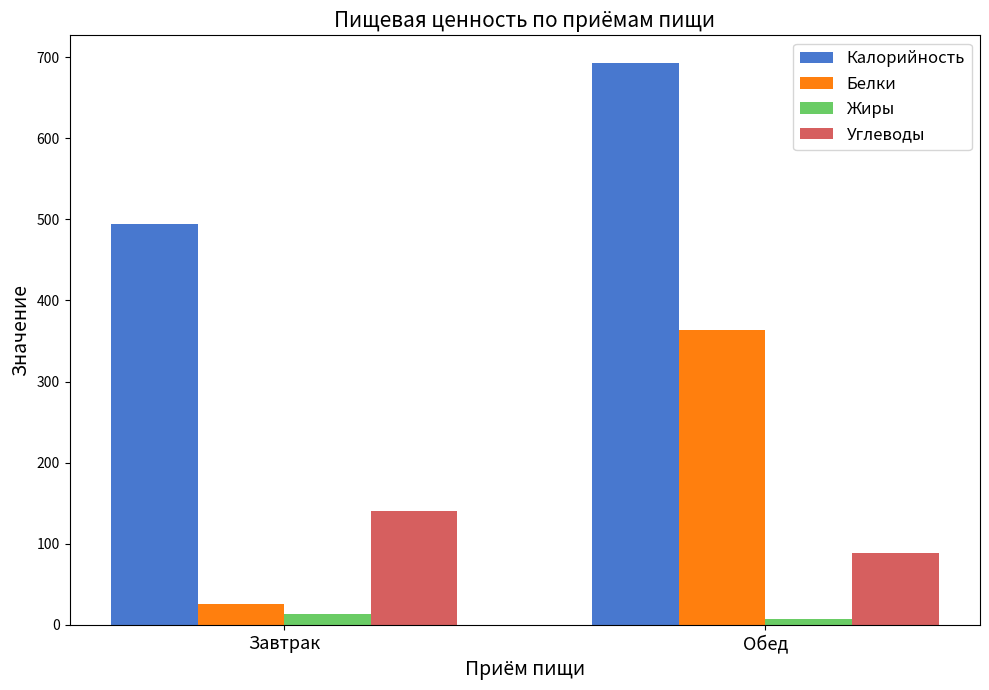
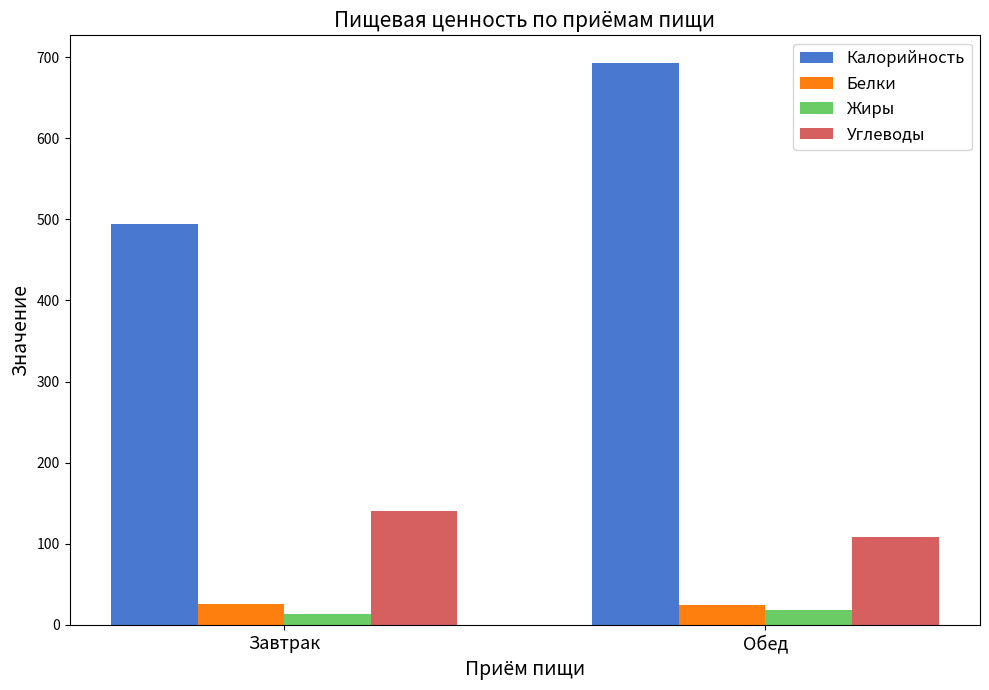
Белки, Обед: 360 -> 20
Жиры, Обед: 10 -> 20
Углеводы, Обед: 90 -> 110
